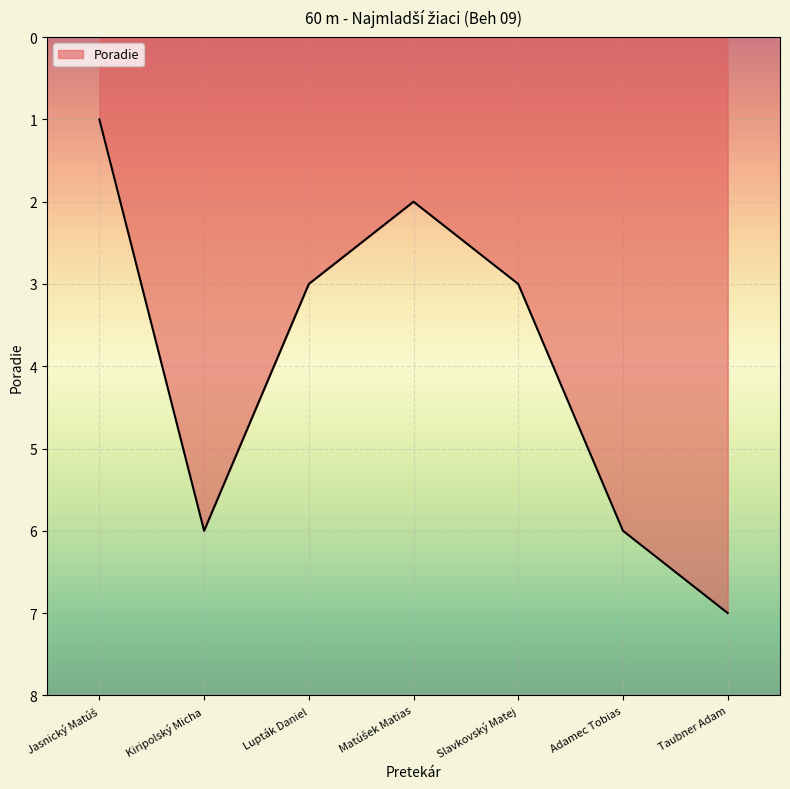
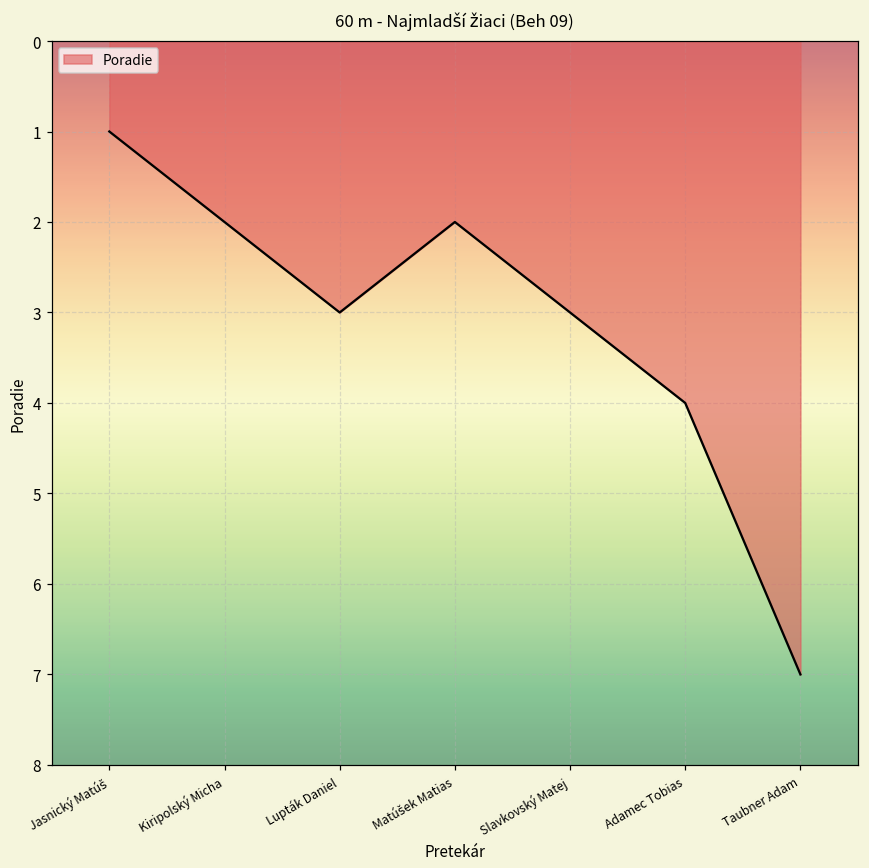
Kiripolský Micha: 6 -> 2
Adamec Tobias: 6 -> 4
